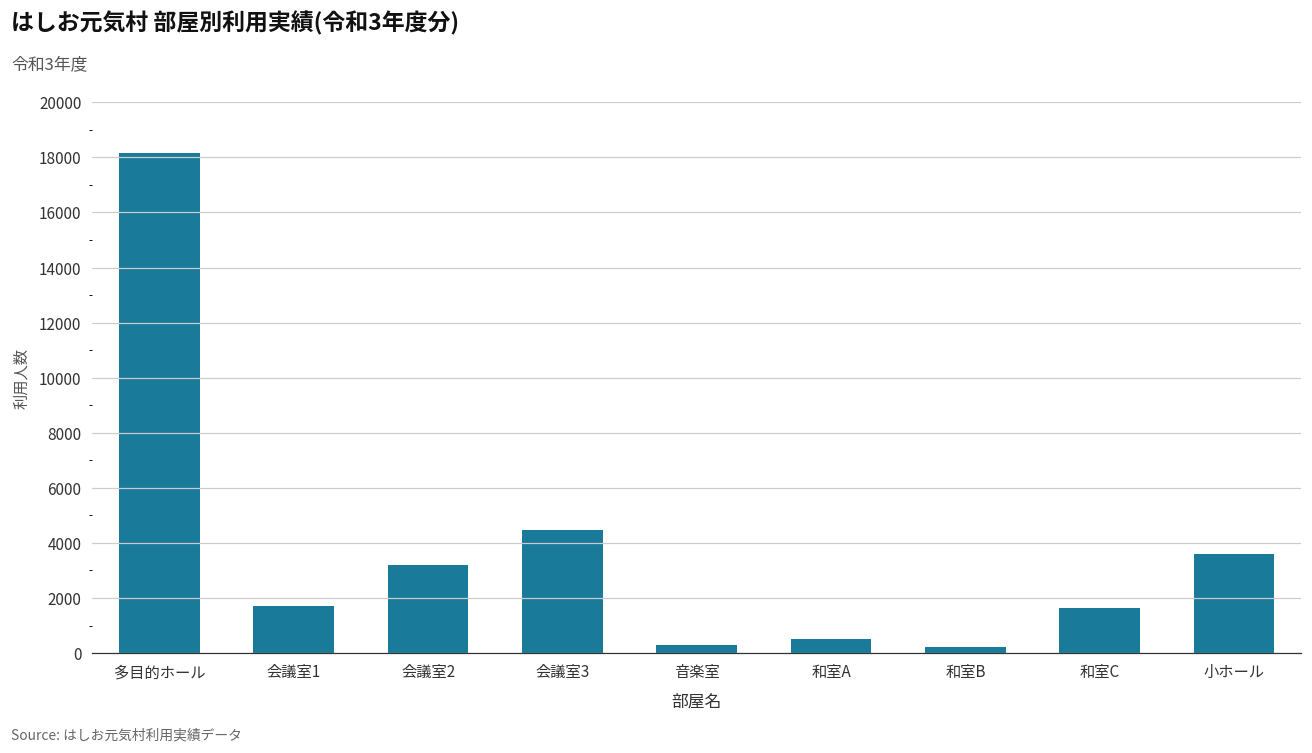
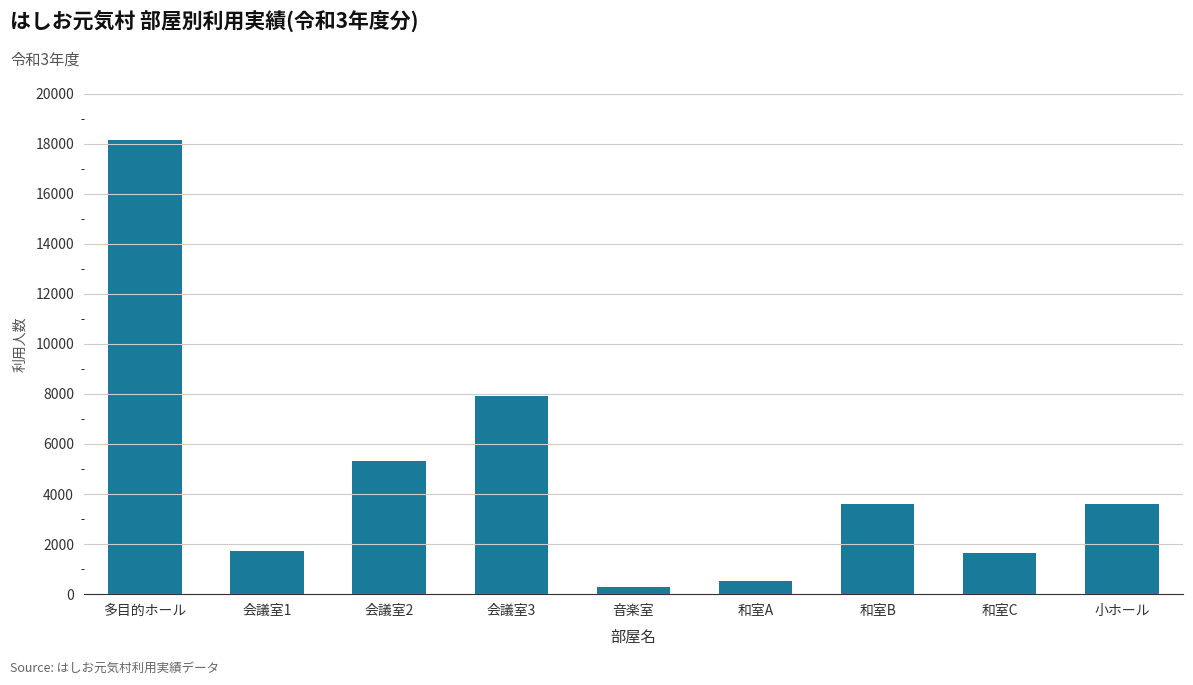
会議室2: 3200 -> 5300
会議室3: 4500 -> 7900
和室B: 200 -> 3600
